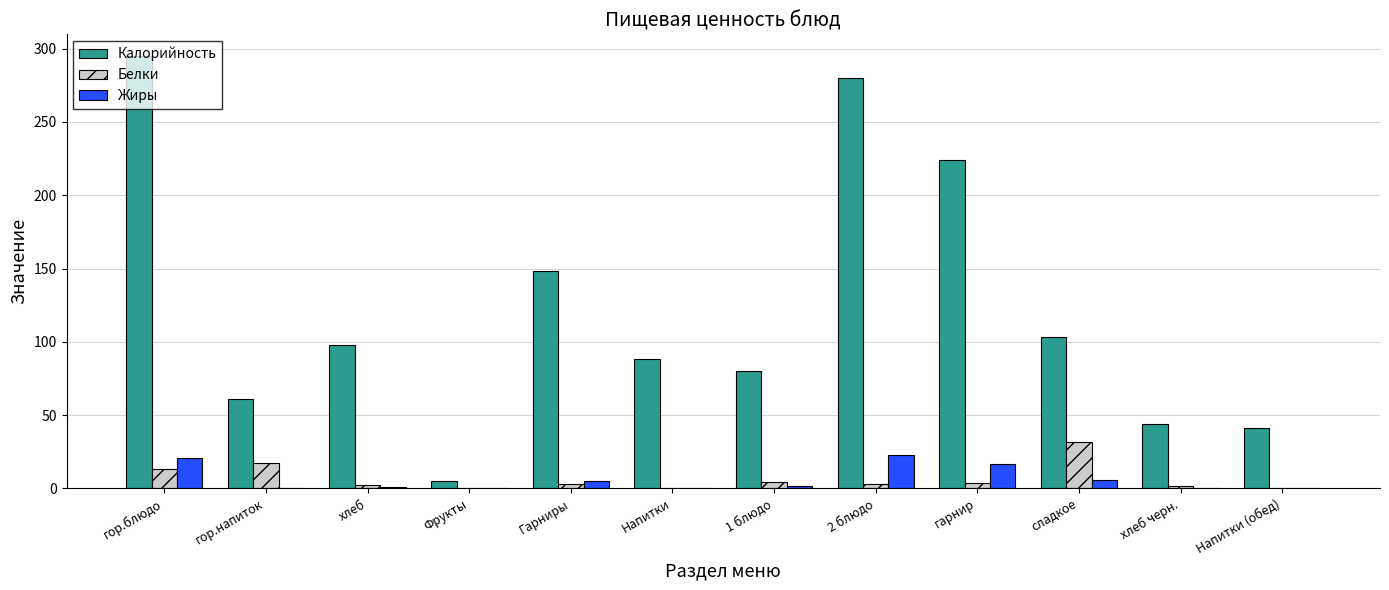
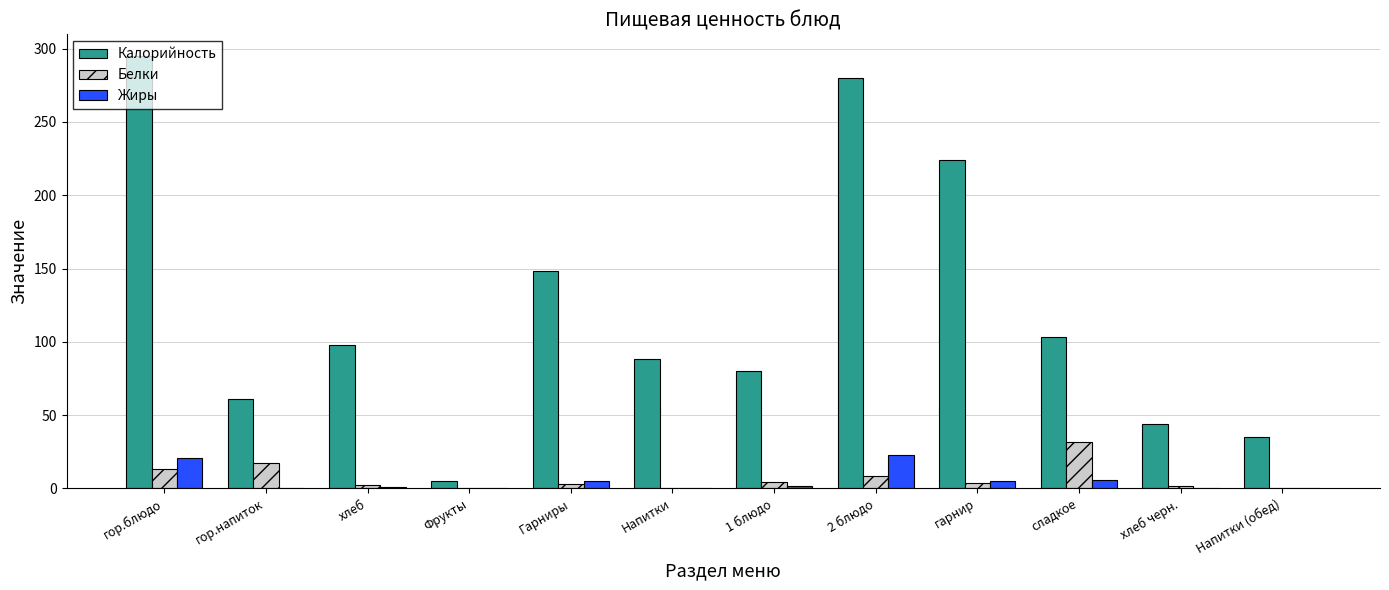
Белки, 2 блюдо: 3 -> 9
Жиры, гарнир: 17 -> 5
Калорийность, Напитки (обед): 41 -> 35
